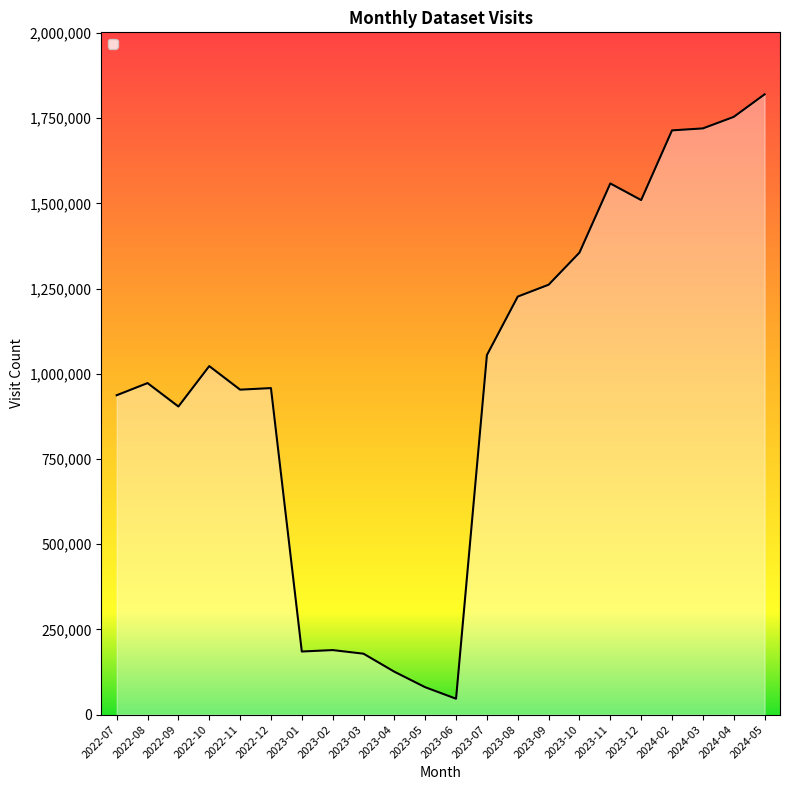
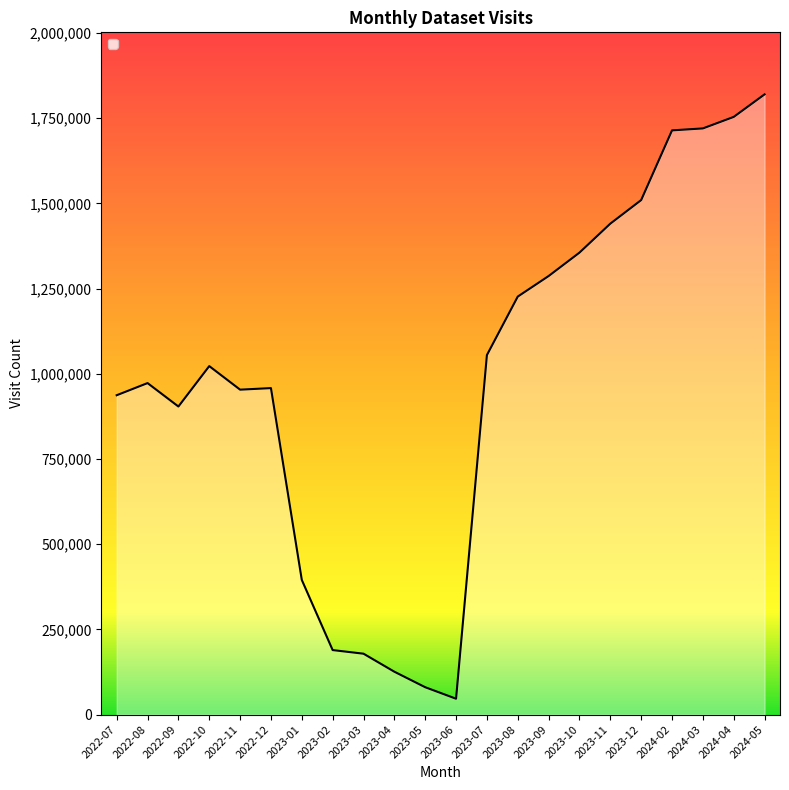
2023-01: 190,000 -> 400,000
2023-09: 1,260,000 -> 1,290,000
2023-11: 1,560,000 -> 1,440,000
